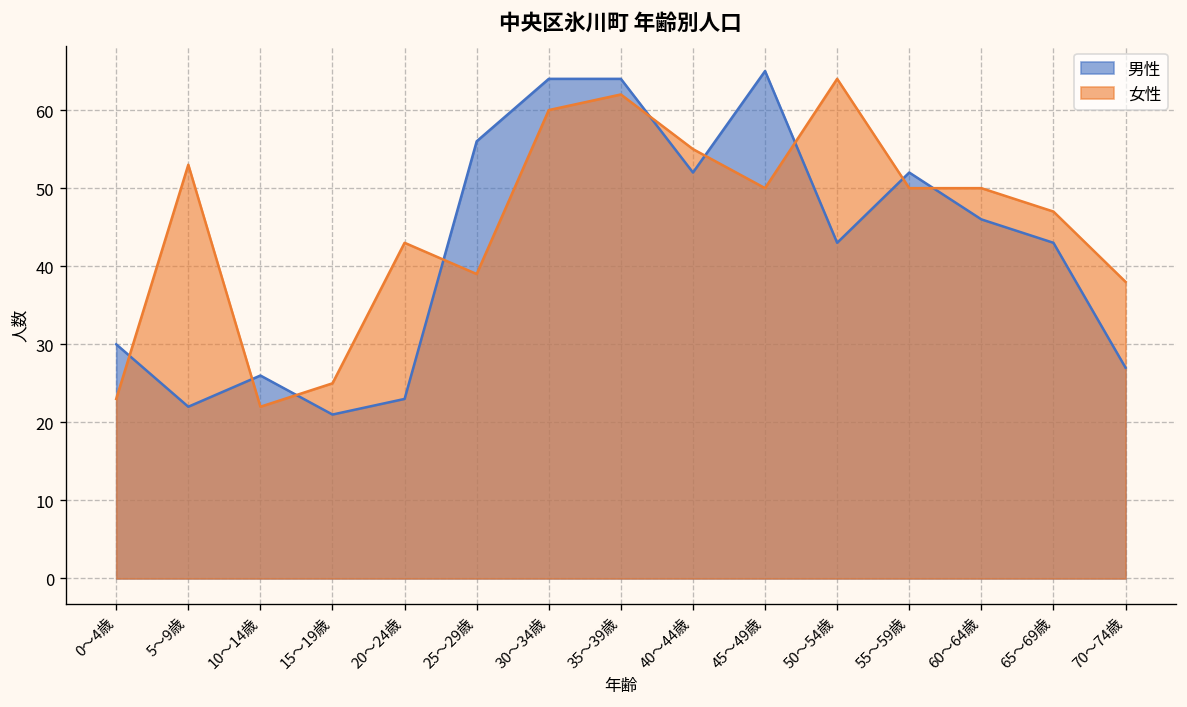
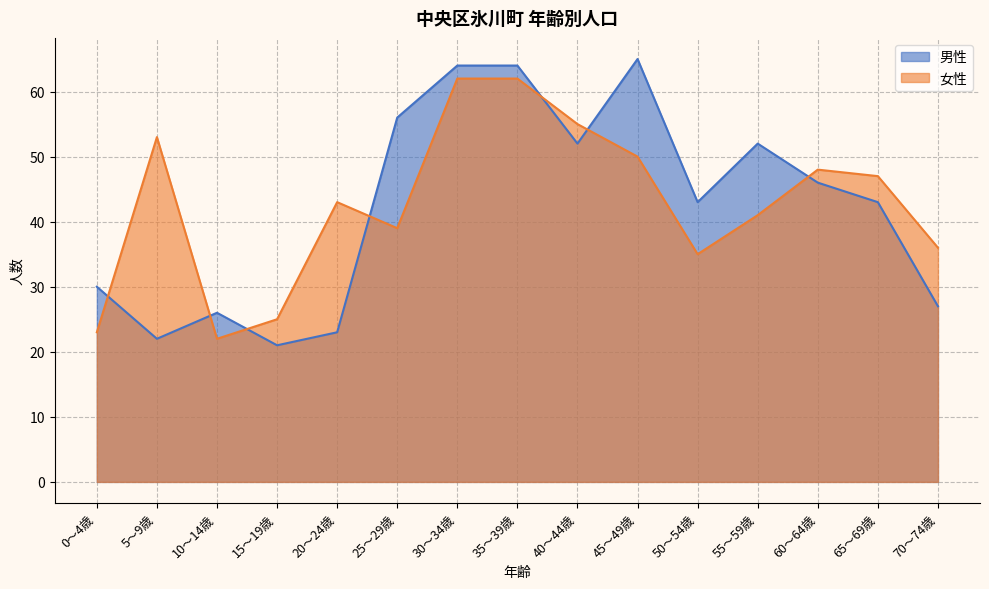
女性, 30～34歳: 60 -> 62
女性, 50～54歳: 64 -> 35
女性, 55～59歳: 50 -> 41
女性, 60～64歳: 50 -> 48
女性, 70～74歳: 38 -> 36
